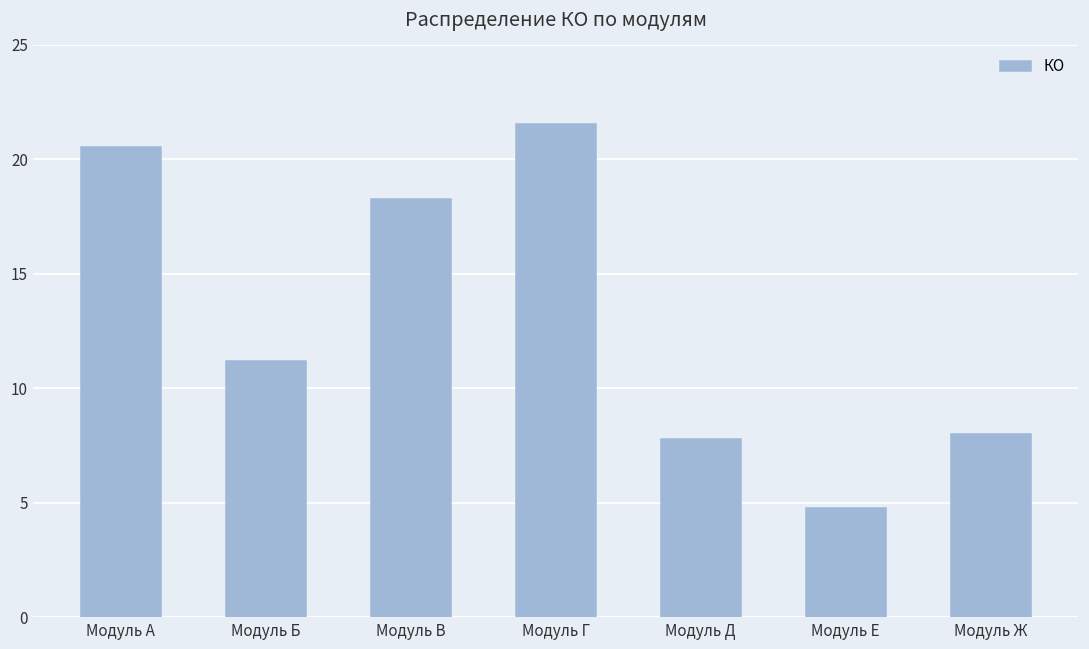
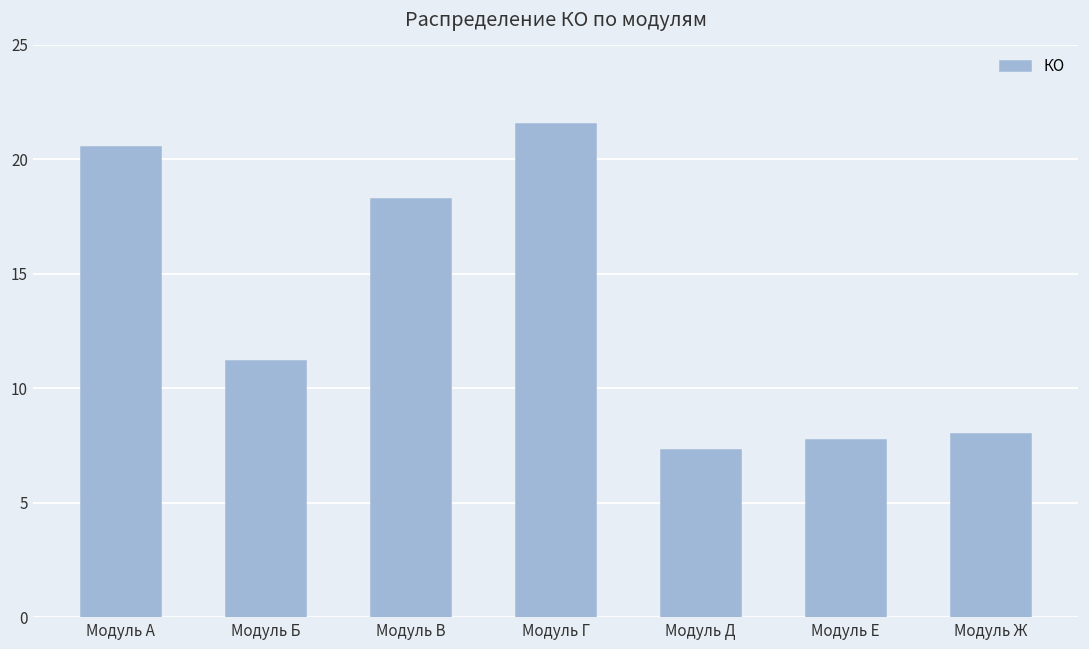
Модуль Д: 7.8 -> 7.3
Модуль Е: 4.8 -> 7.8
